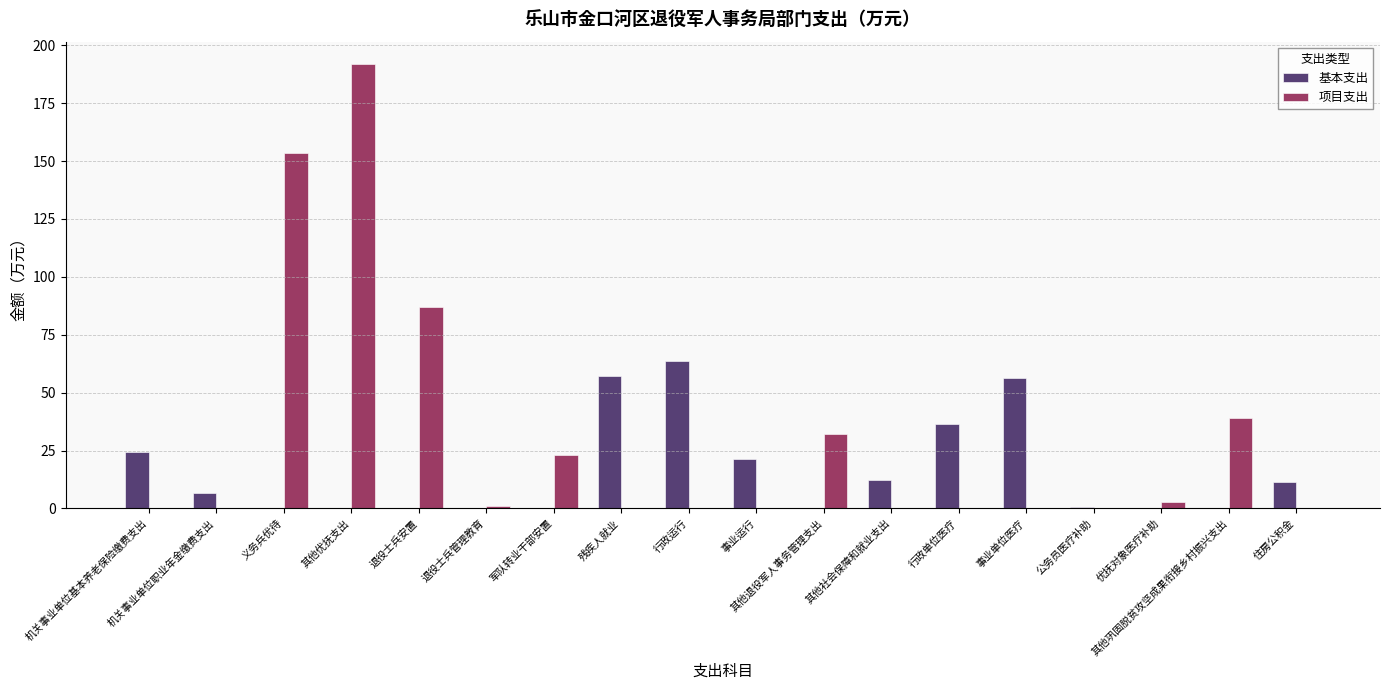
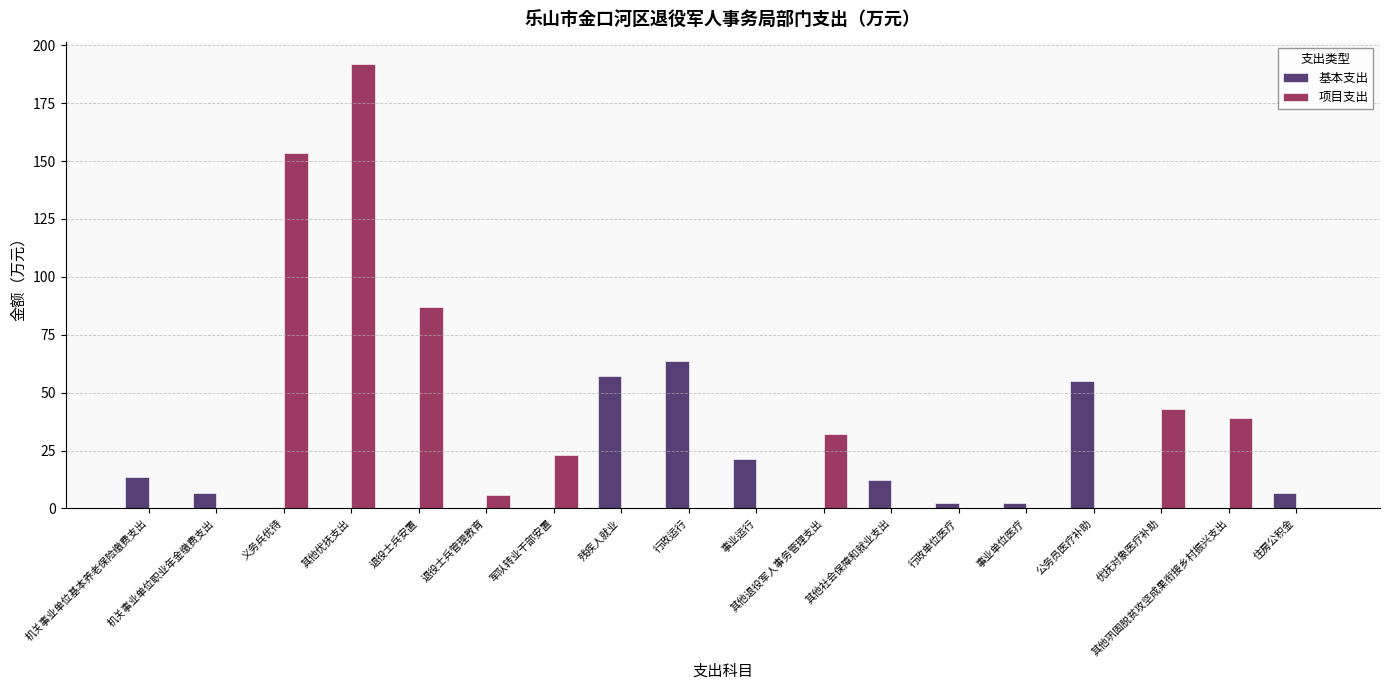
基本支出, 机关事业单位基本养老保险缴费支出: 24 -> 13
项目支出, 退役士兵管理教育: 1 -> 6
基本支出, 行政单位医疗: 37 -> 3
基本支出, 事业单位医疗: 56 -> 3
基本支出, 公务员医疗补助: 0 -> 55
项目支出, 优抚对象医疗补助: 3 -> 43
基本支出, 住房公积金: 11 -> 7
